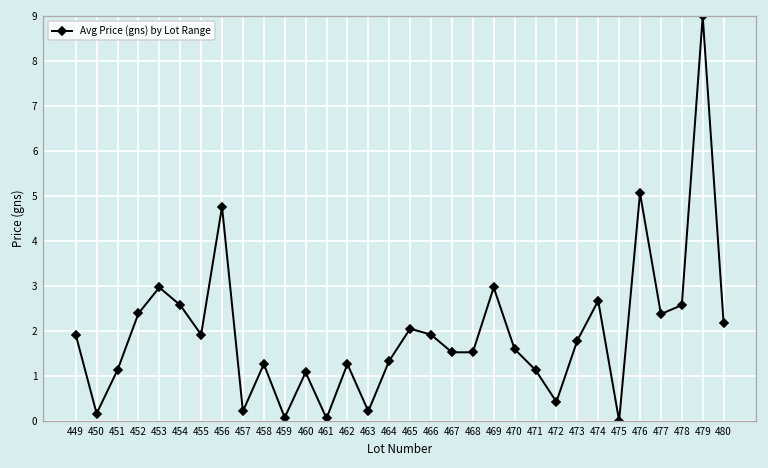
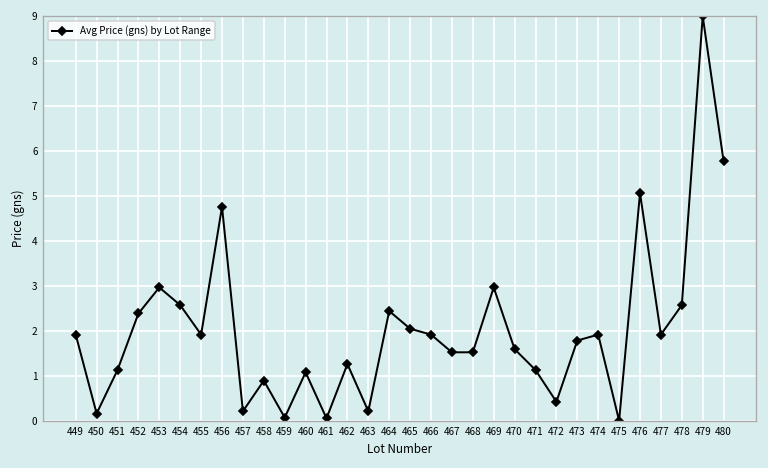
458: 1.3 -> 0.9
464: 1.3 -> 2.4
474: 2.7 -> 1.9
477: 2.4 -> 1.9
480: 2.2 -> 5.8
